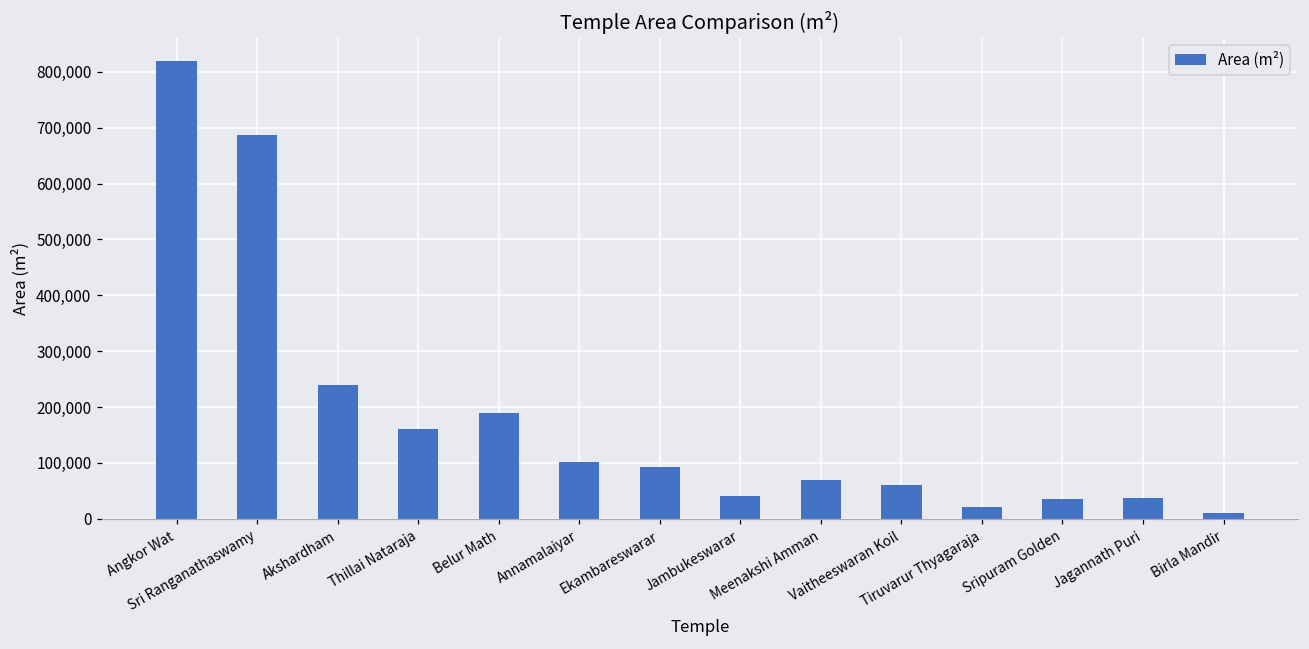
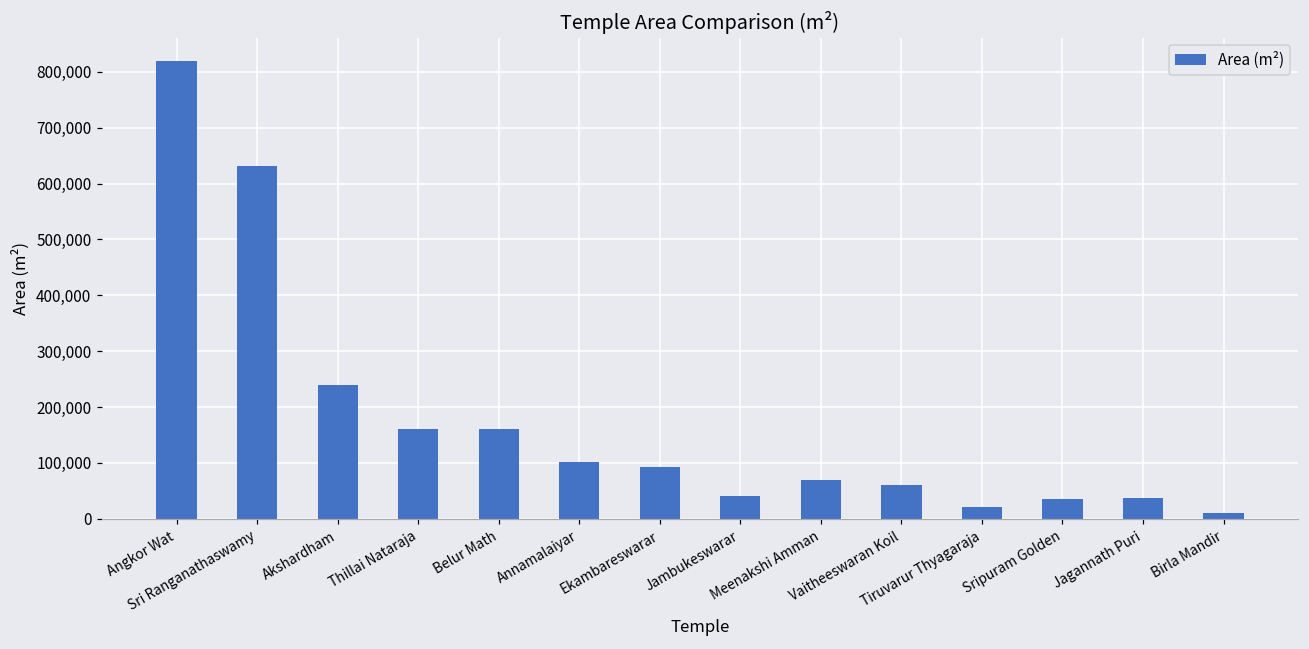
Sri Ranganathaswamy: 690,000 -> 630,000
Belur Math: 190,000 -> 160,000
